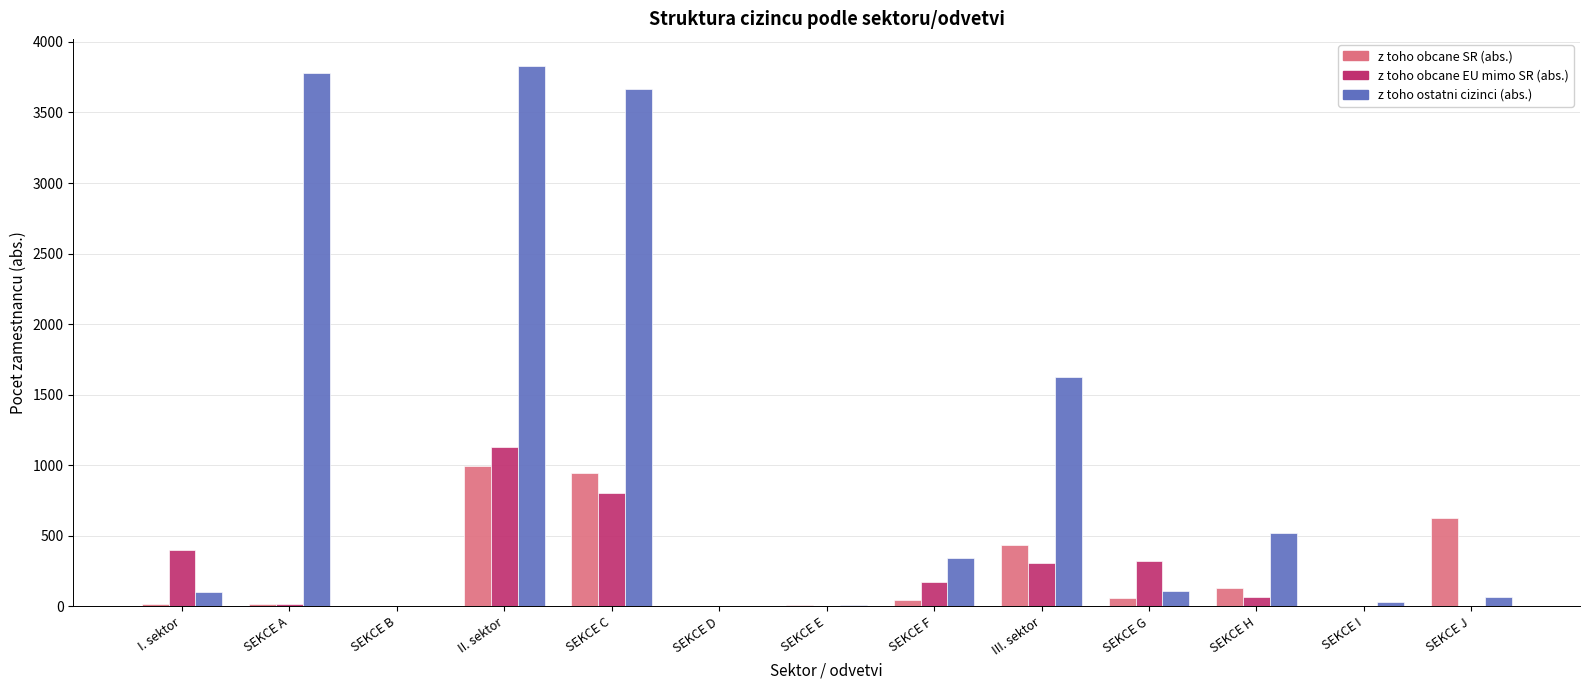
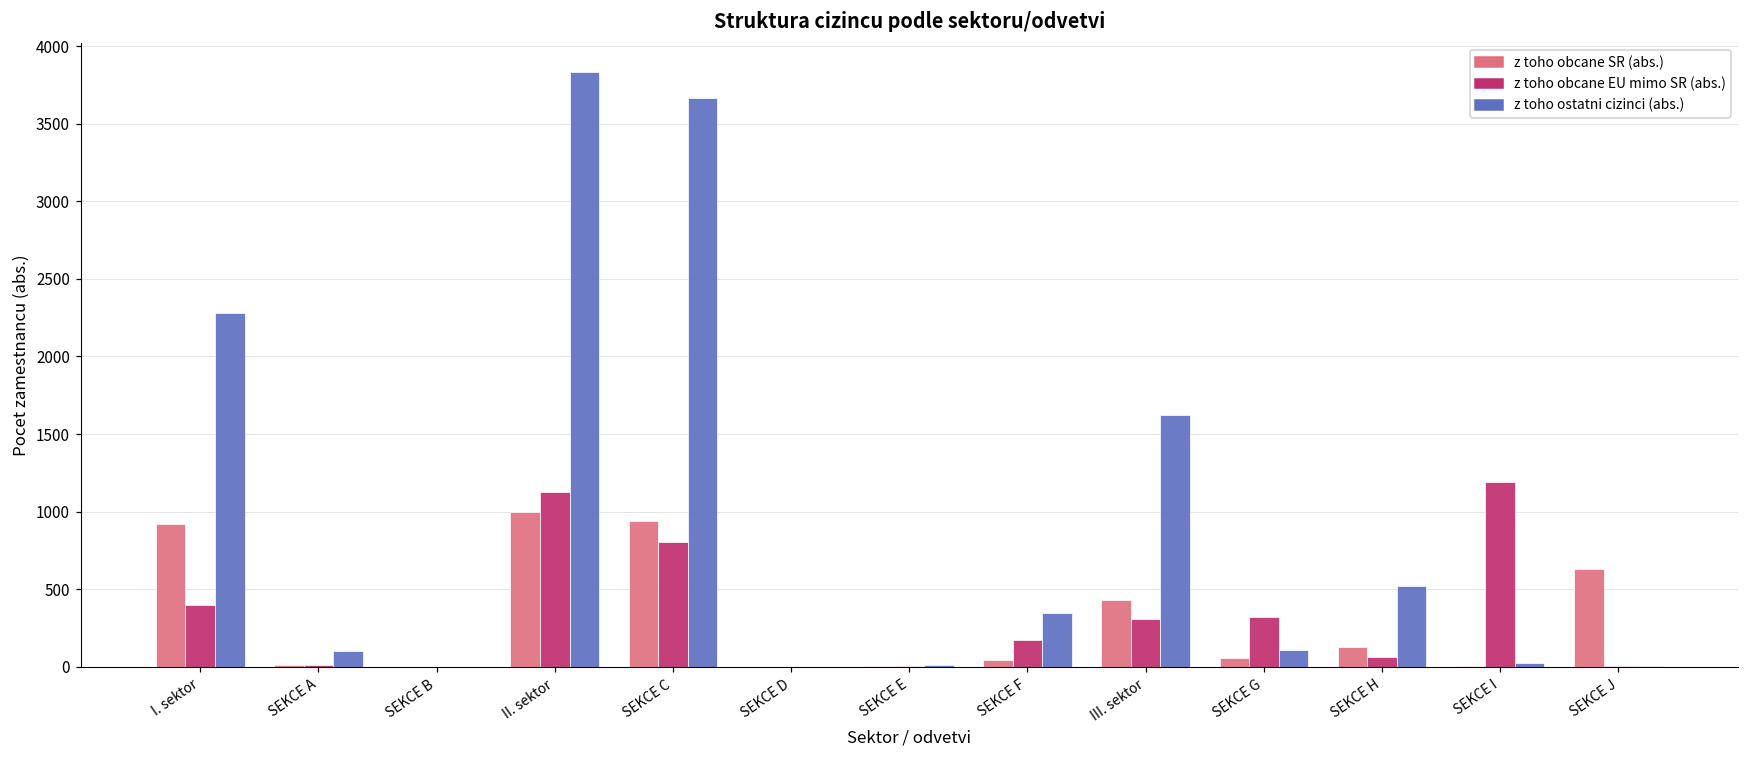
z toho obcane SR (abs.), I. sektor: 10 -> 920
z toho ostatni cizinci (abs.), I. sektor: 100 -> 2280
z toho ostatni cizinci (abs.), SEKCE A: 3780 -> 100
z toho obcane EU mimo SR (abs.), SEKCE I: 0 -> 1190
z toho ostatni cizinci (abs.), SEKCE J: 60 -> 0
